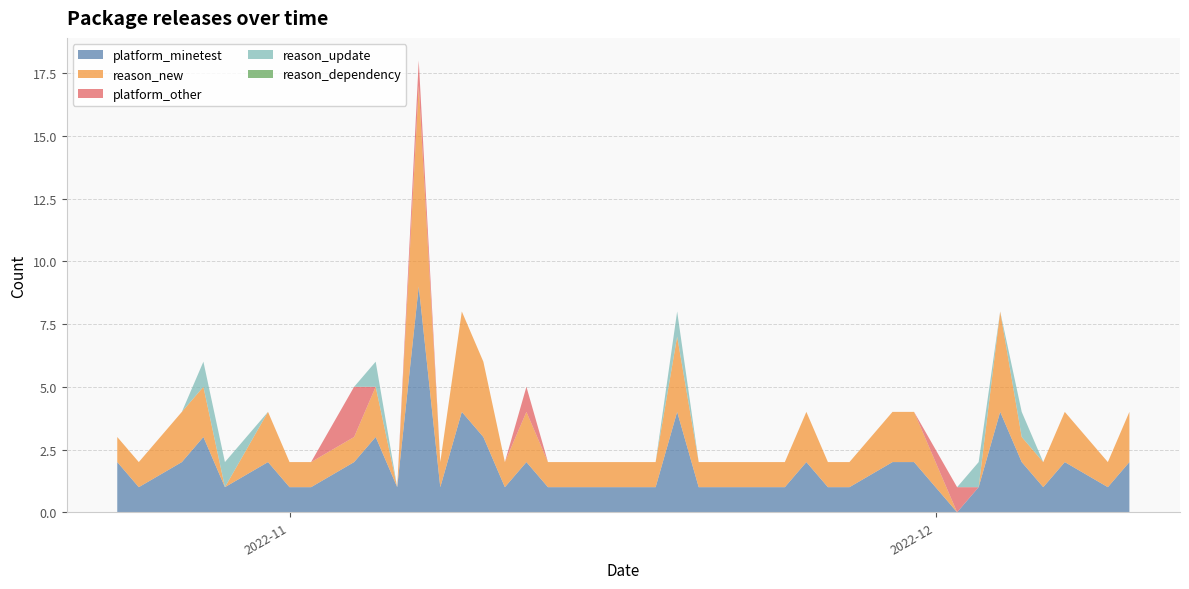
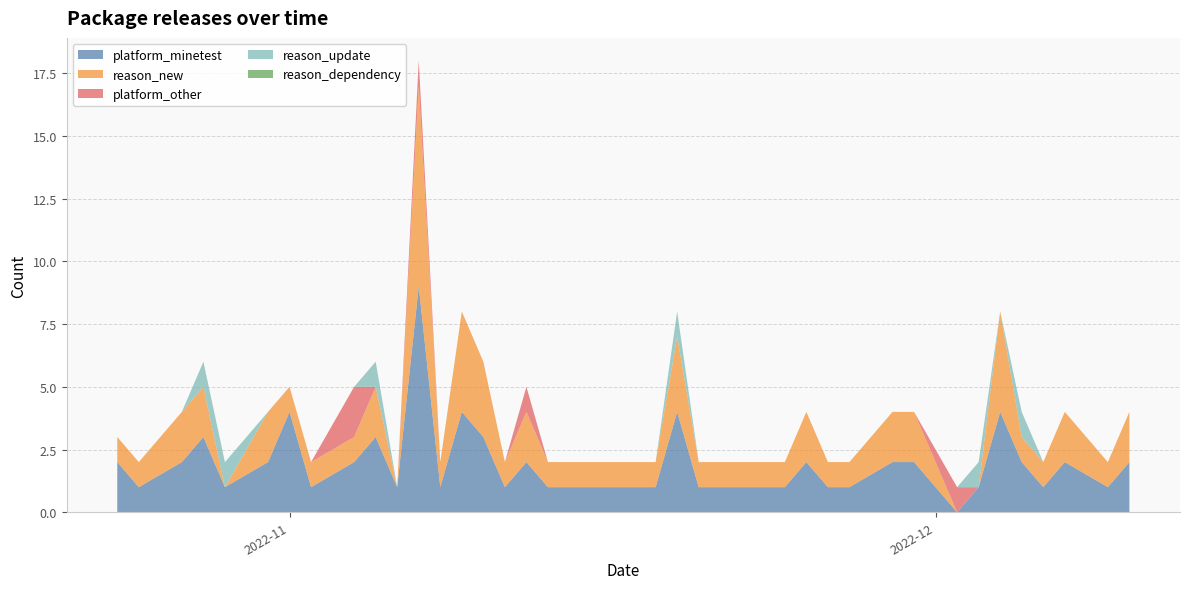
platform_minetest, 2022-11: 1 -> 4
